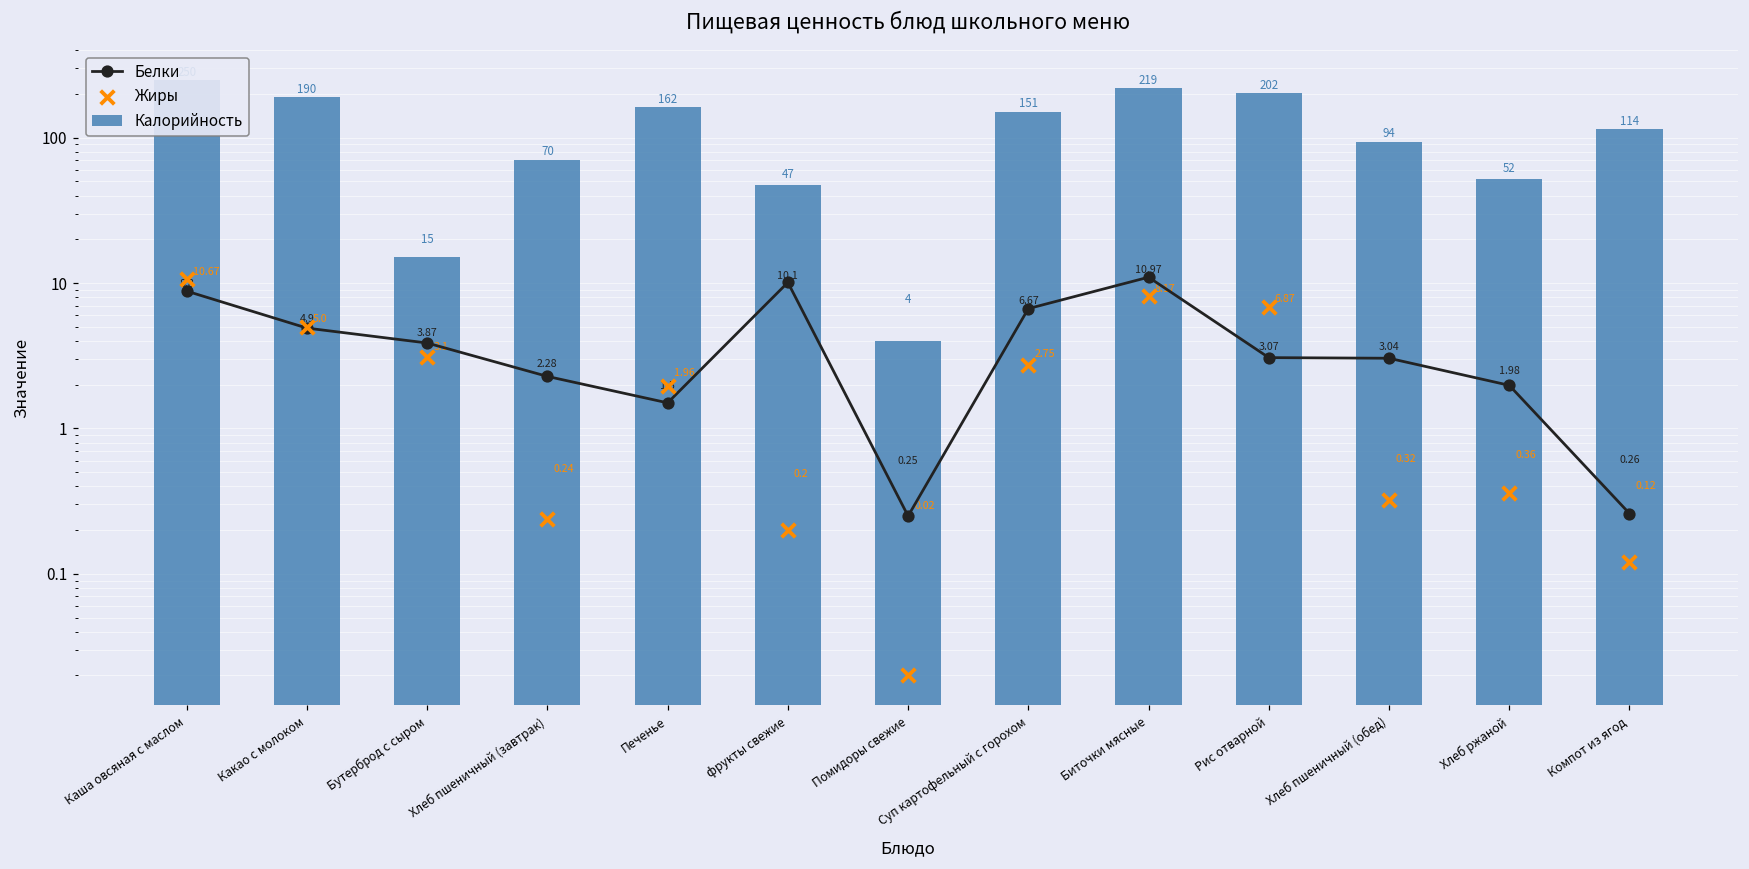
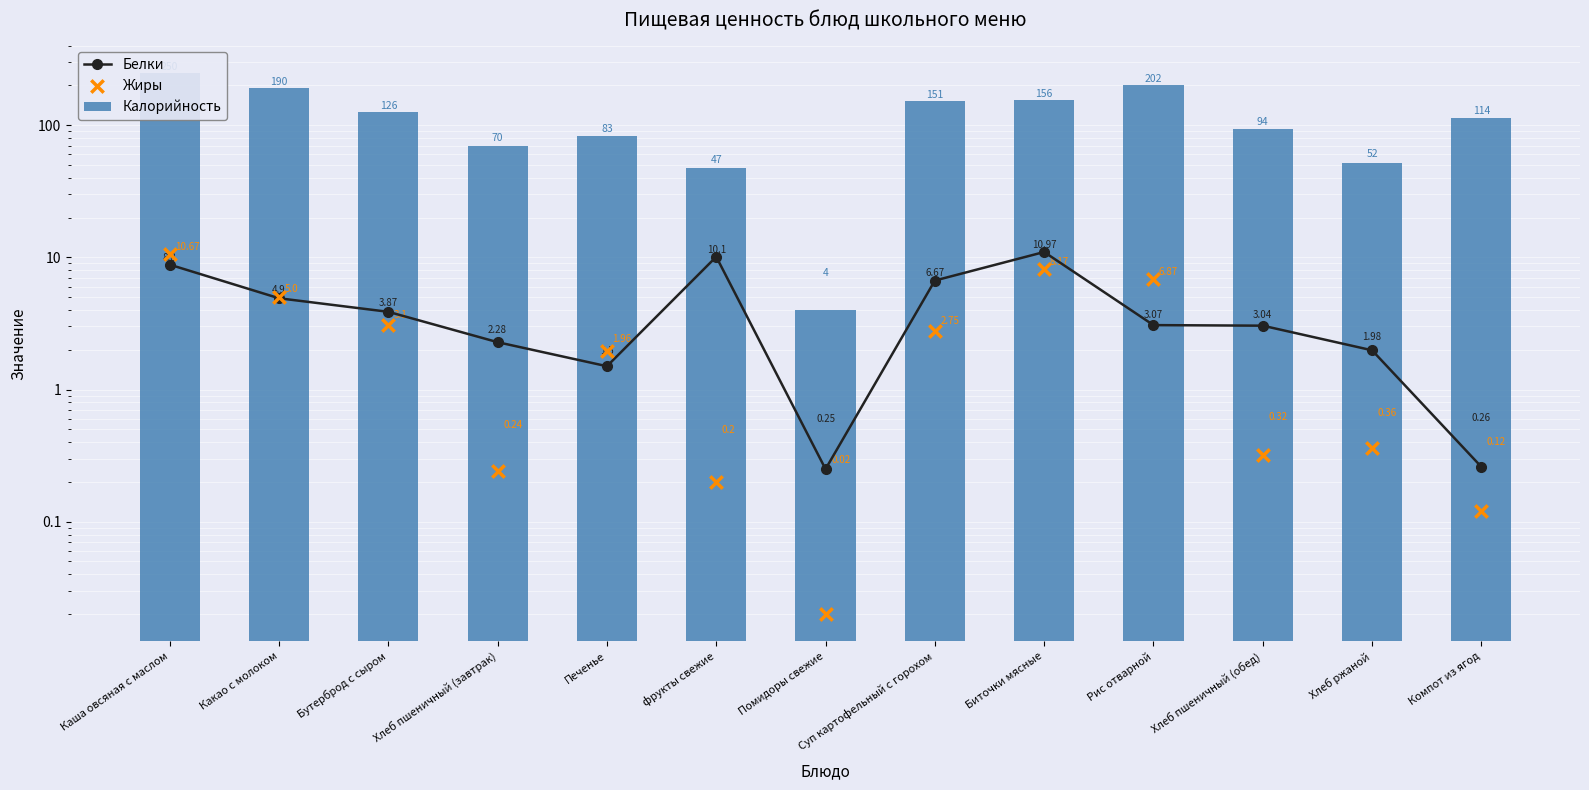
Калорийность, Бутерброд с сыром: 15 -> 126
Калорийность, Печенье: 162 -> 83
Калорийность, Биточки мясные: 219 -> 156
